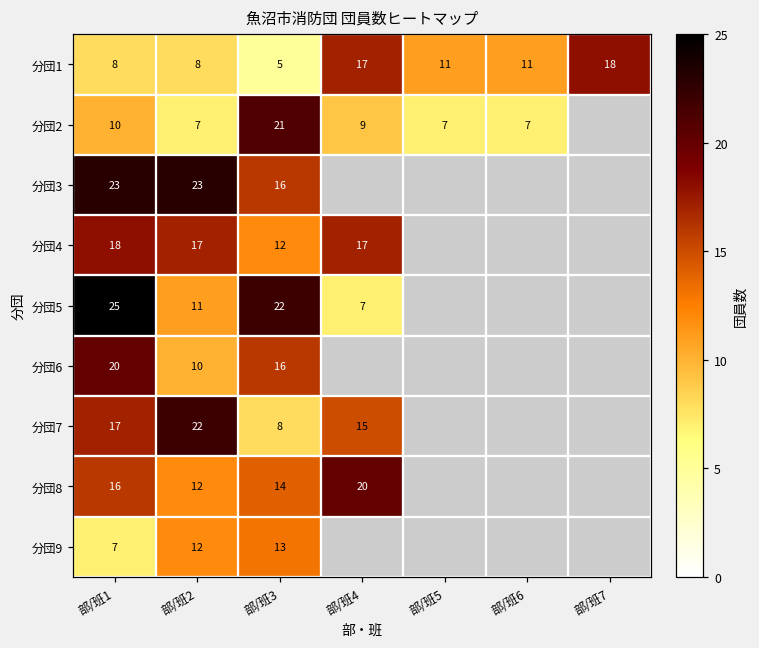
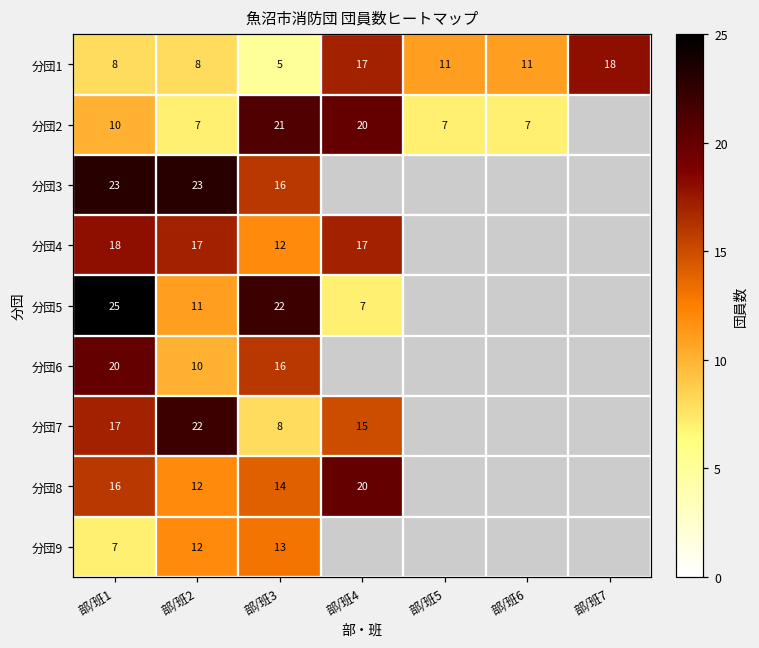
分団2, 部/班4: 9 -> 20
